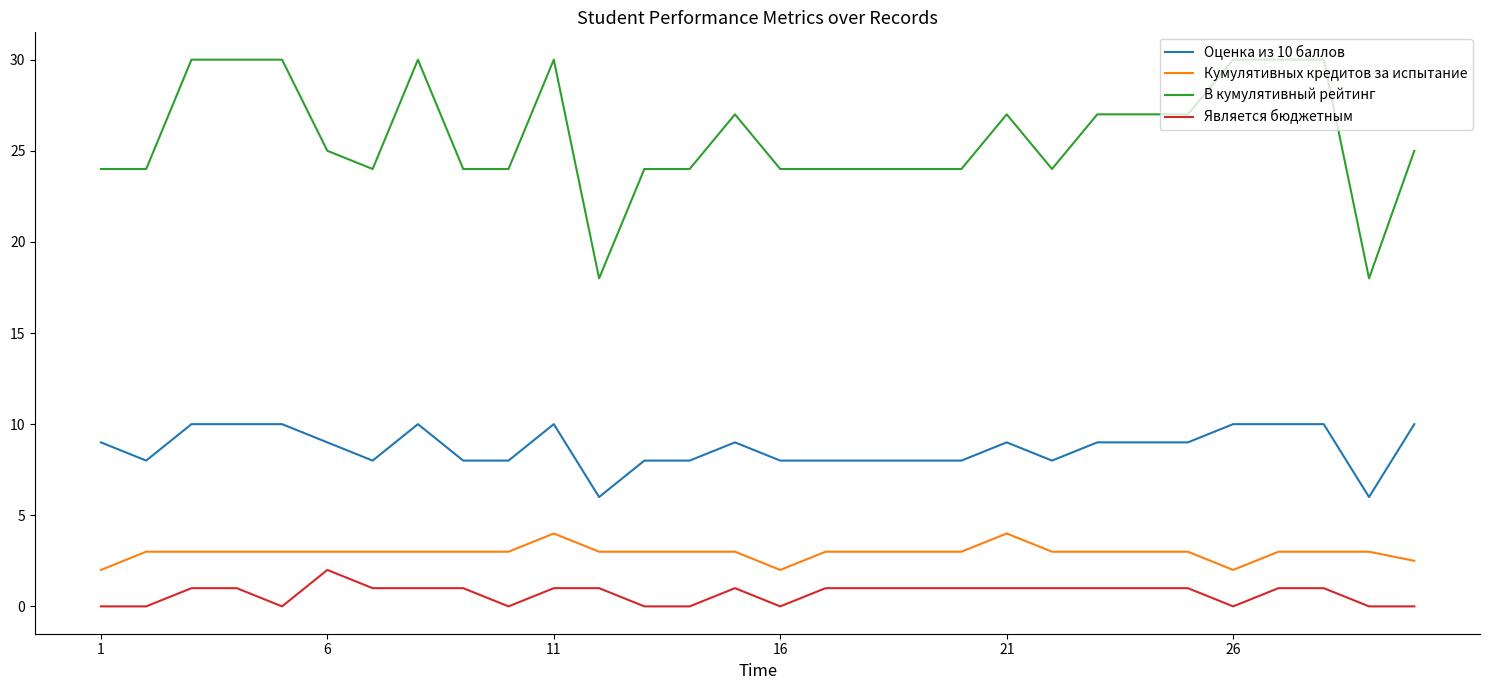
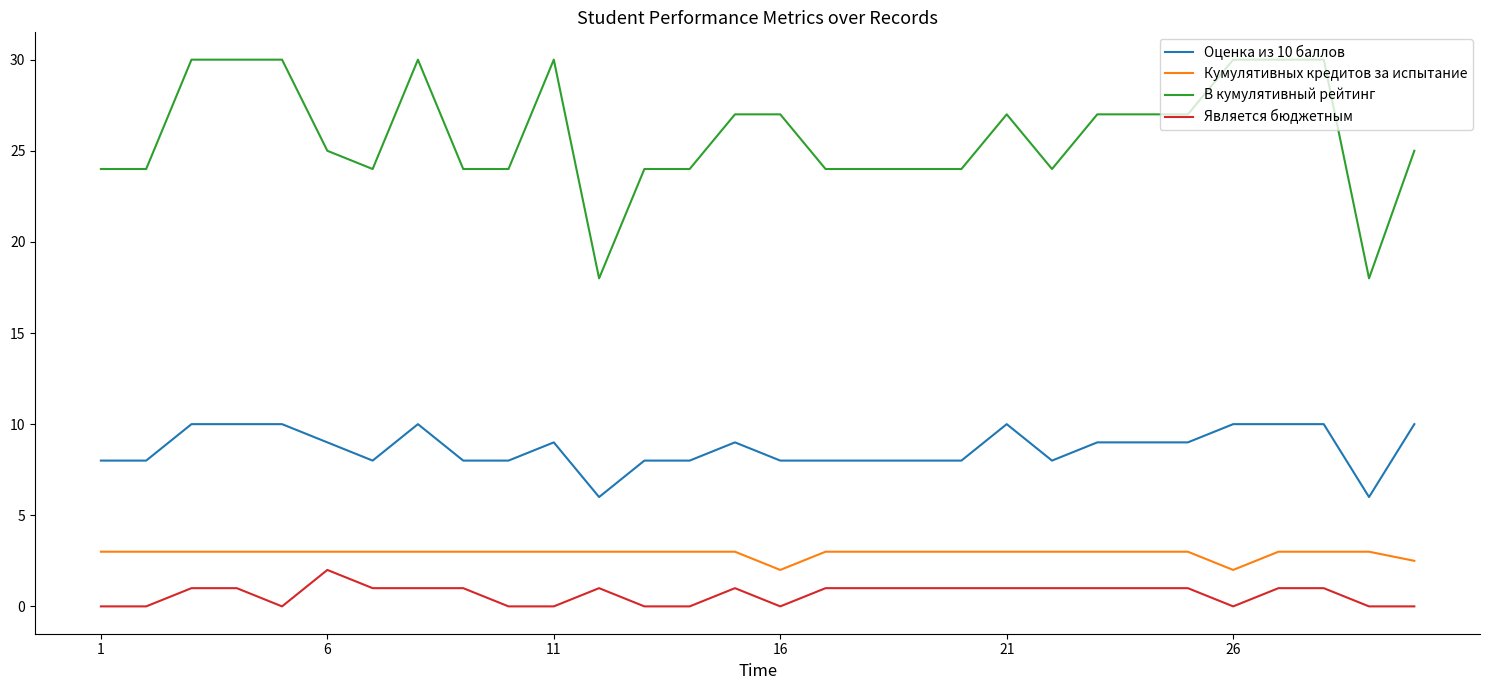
Оценка из 10 баллов, 1: 9 -> 8
Кумулятивных кредитов за испытание, 1: 2 -> 3
Оценка из 10 баллов, 11: 10 -> 9
Кумулятивных кредитов за испытание, 11: 4 -> 3
Является бюджетным, 11: 1 -> 0
В кумулятивный рейтинг, 16: 24 -> 27
Оценка из 10 баллов, 21: 9 -> 10
Кумулятивных кредитов за испытание, 21: 4 -> 3
